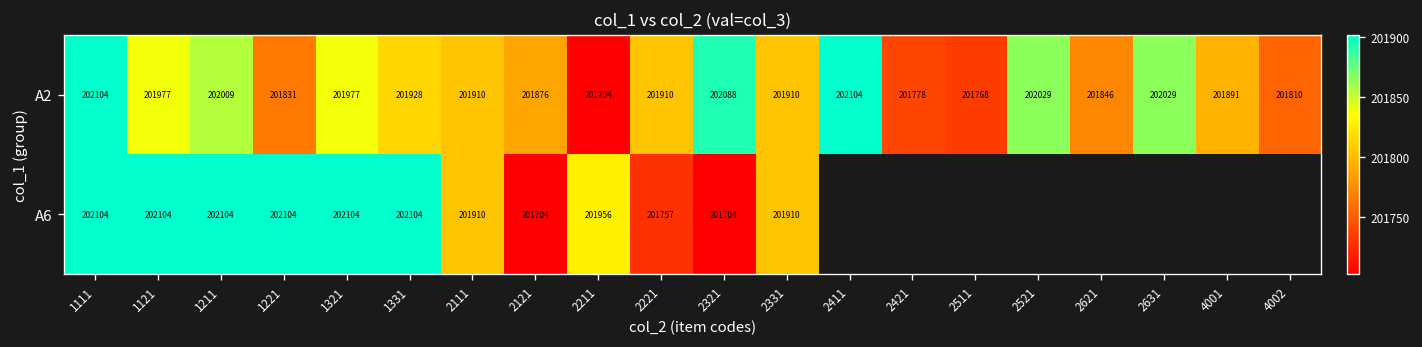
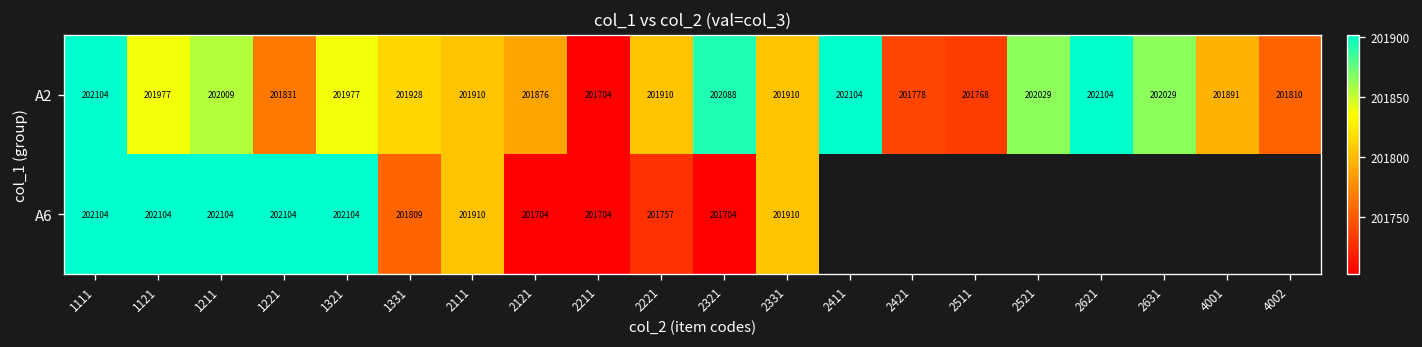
A2, 2621: 201846 -> 202104
A6, 1331: 202104 -> 201809
A6, 2211: 201956 -> 201704
